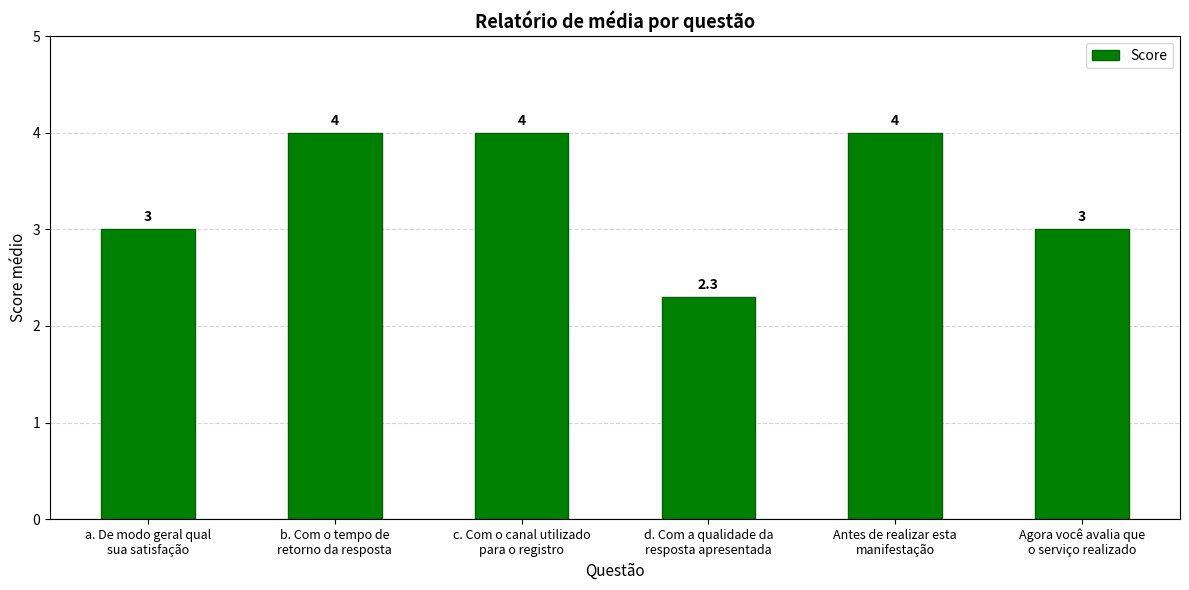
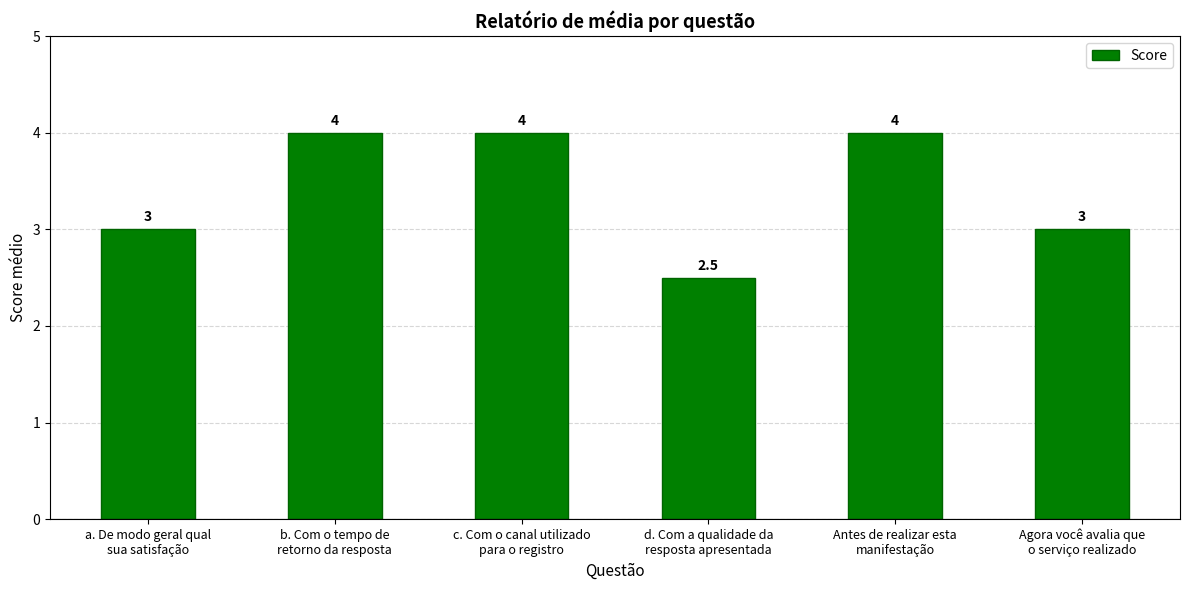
d. Com a qualidade da resposta apresentada: 2.3 -> 2.5
